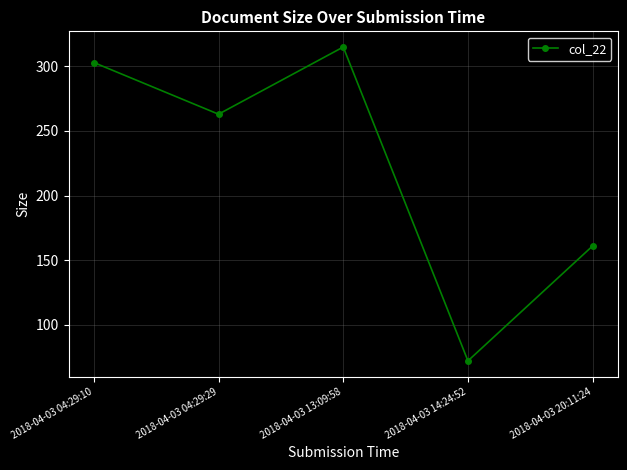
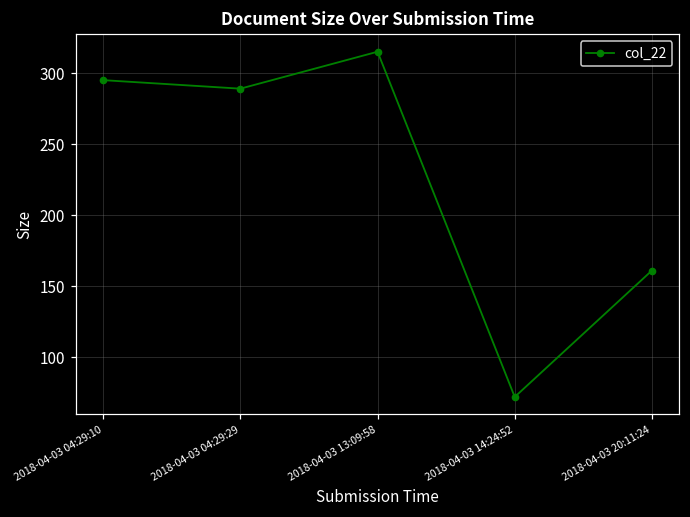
2018-04-03 04:29:10: 303 -> 295
2018-04-03 04:29:29: 263 -> 289
